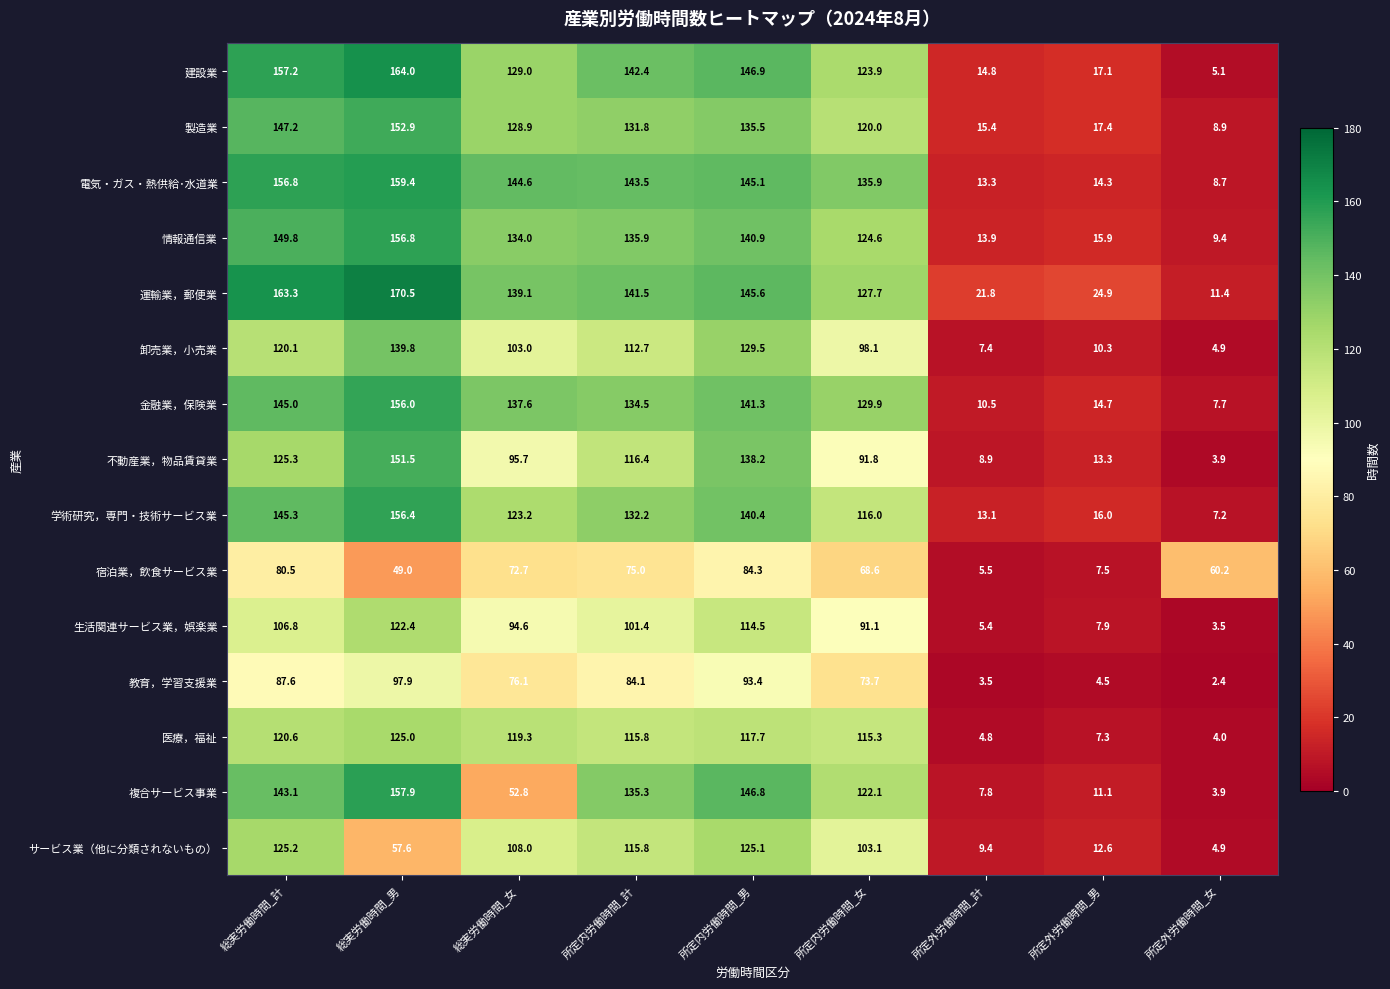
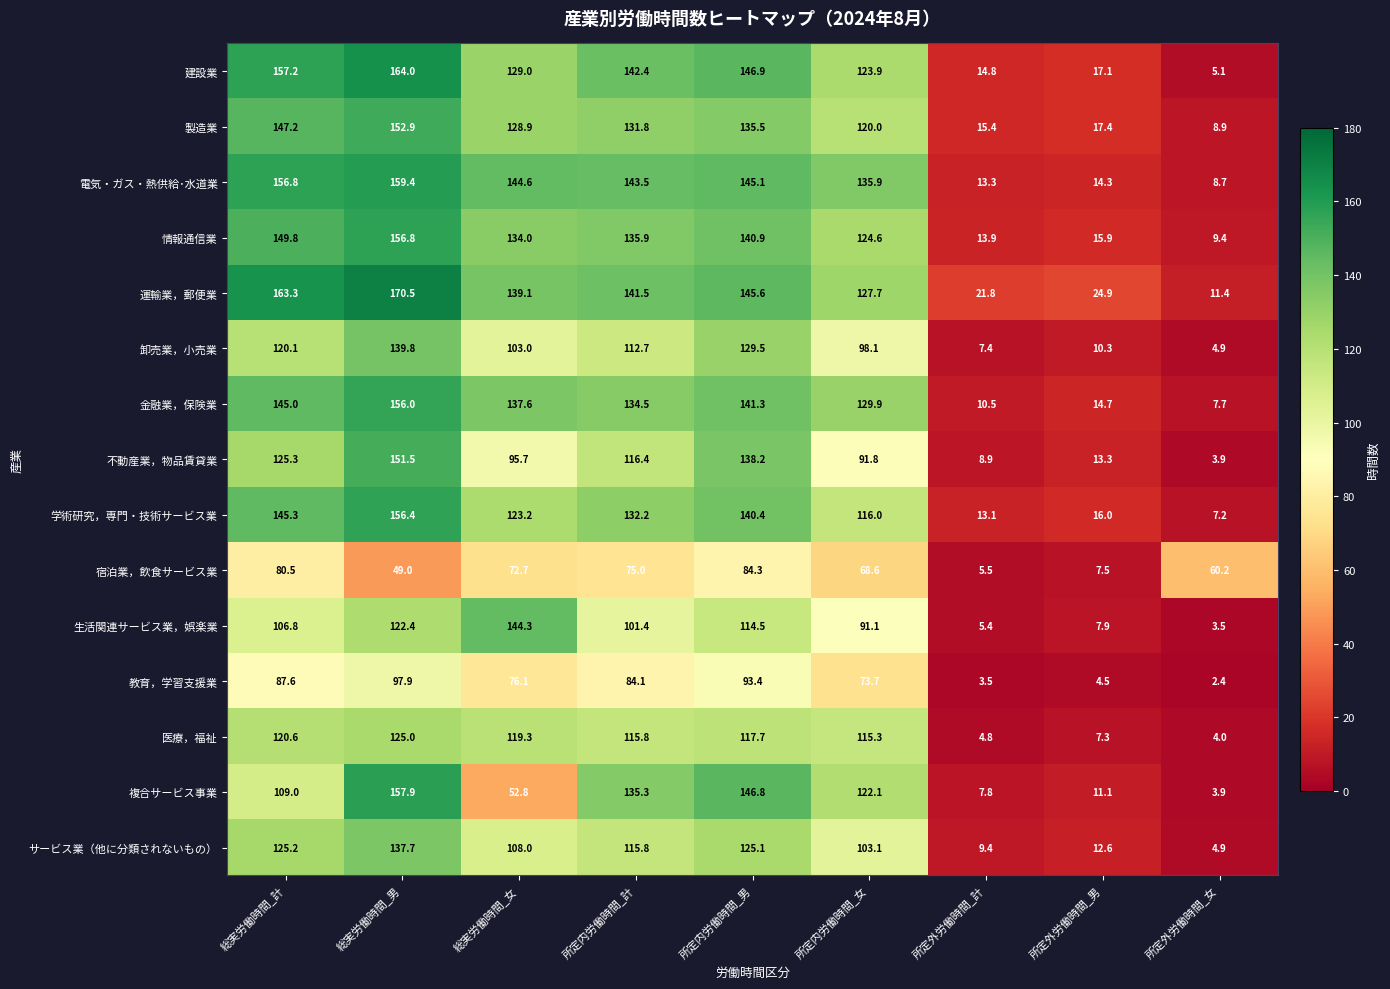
生活関連サービス業，娯楽業, 総実労働時間_女: 94.6 -> 144.3
複合サービス事業, 総実労働時間_計: 143.1 -> 109.0
サービス業（他に分類されないもの）, 総実労働時間_男: 57.6 -> 137.7
